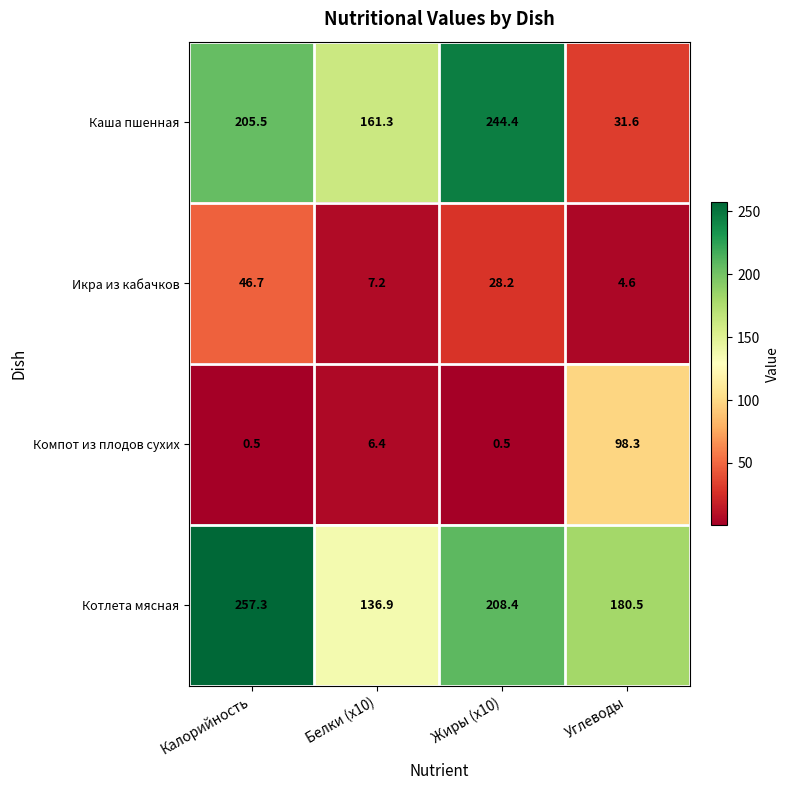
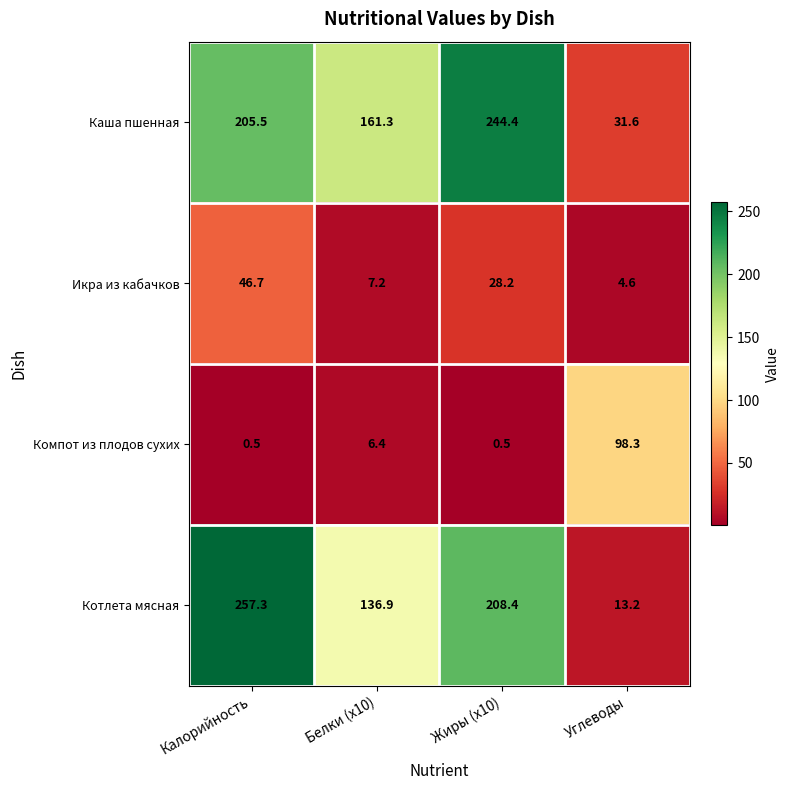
Котлета мясная, Углеводы: 180.5 -> 13.2
